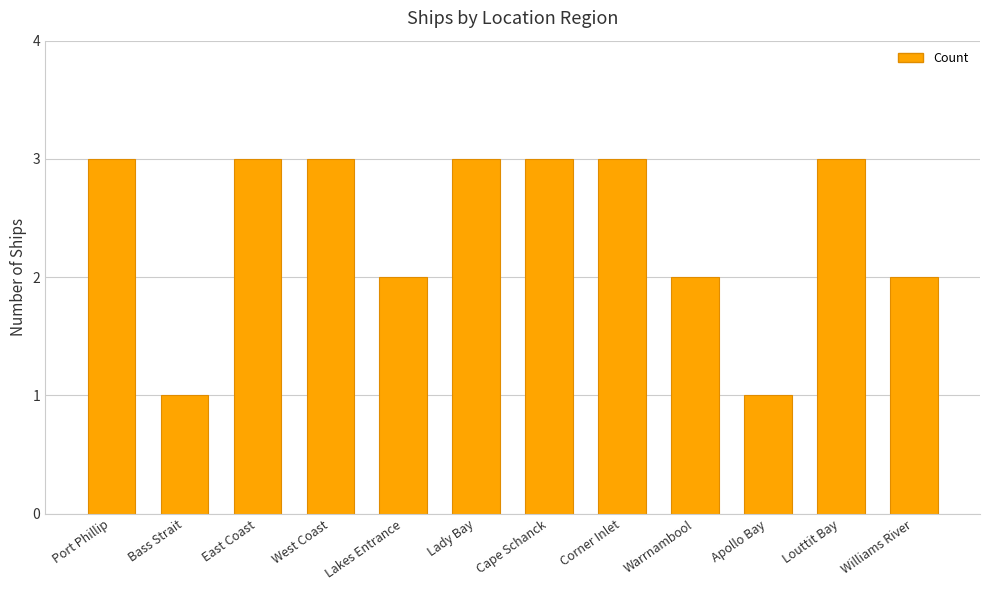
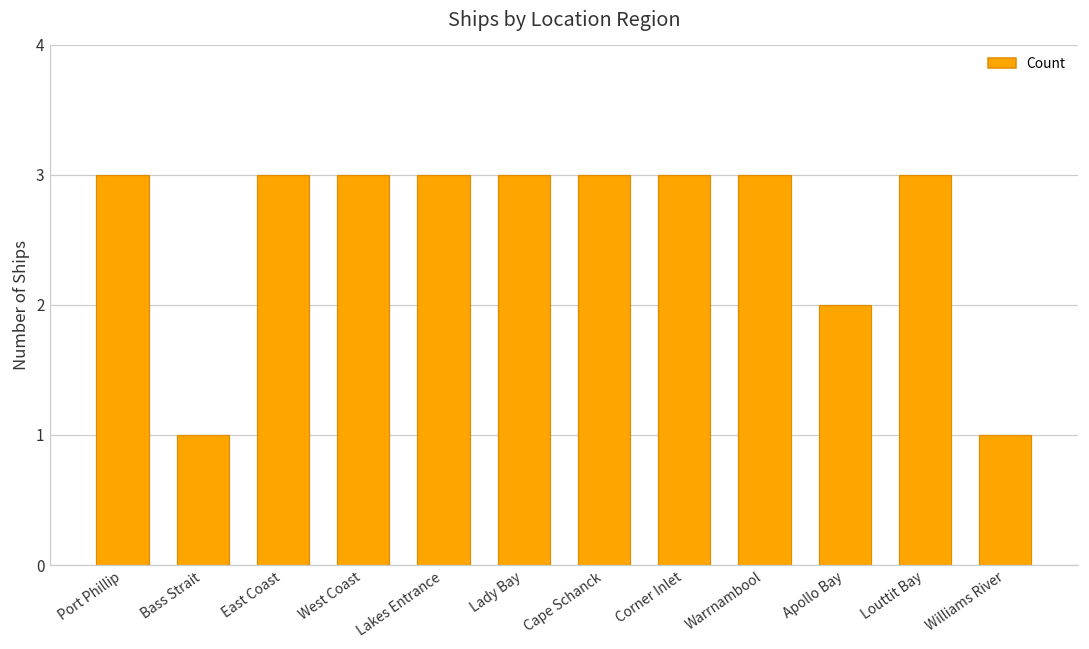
Lakes Entrance: 2 -> 3
Warrnambool: 2 -> 3
Apollo Bay: 1 -> 2
Williams River: 2 -> 1
